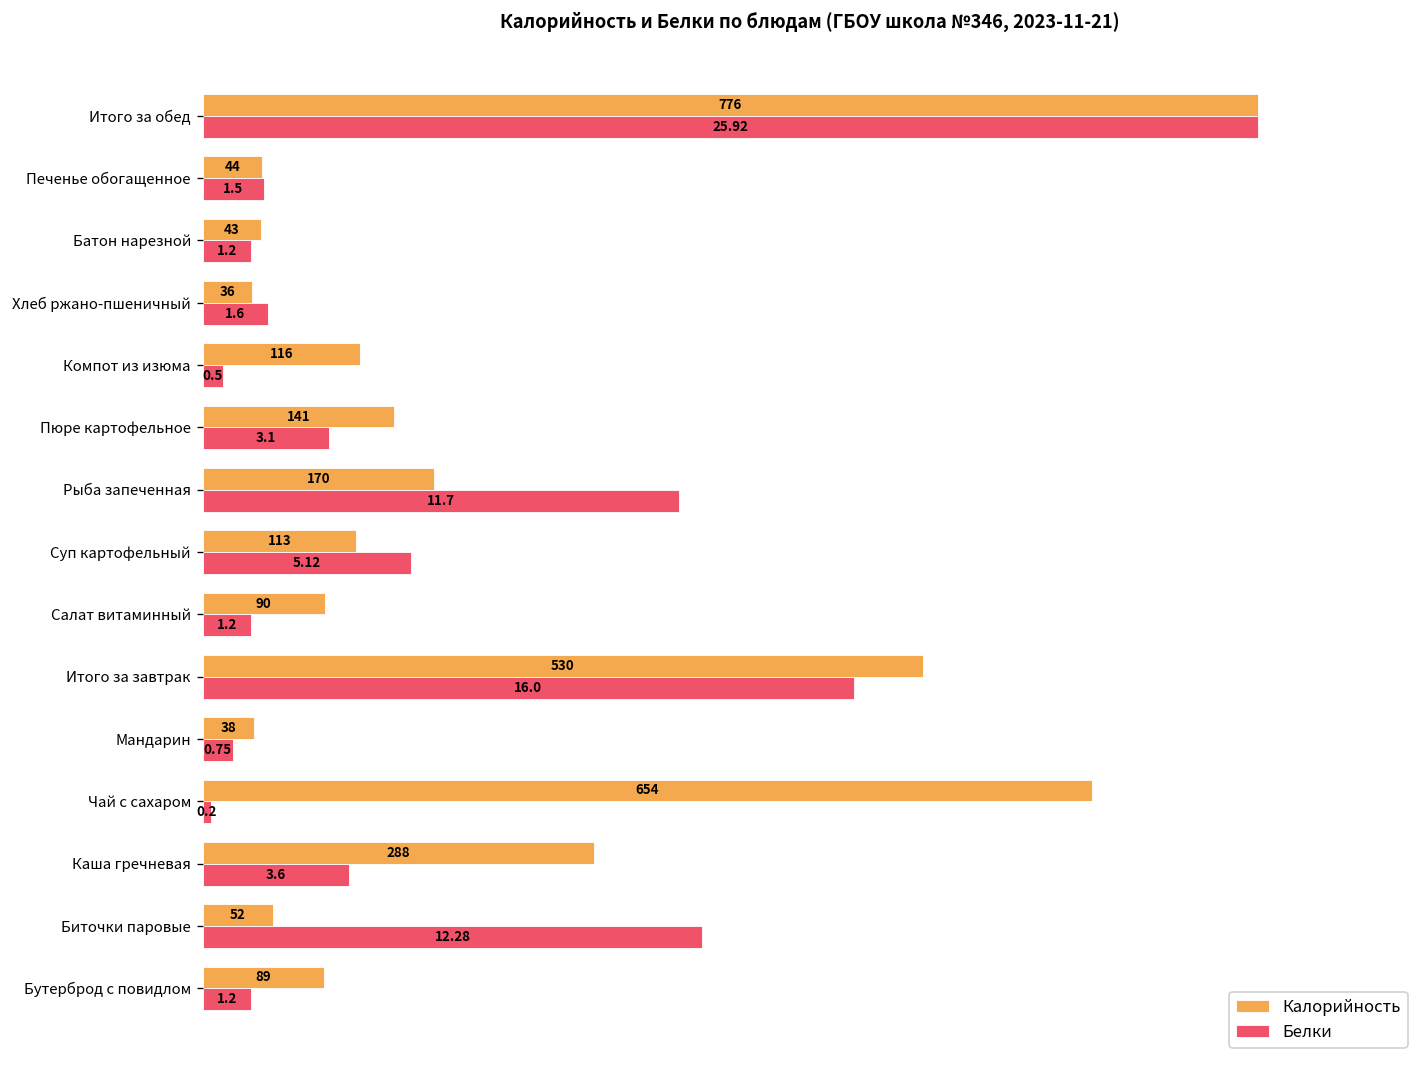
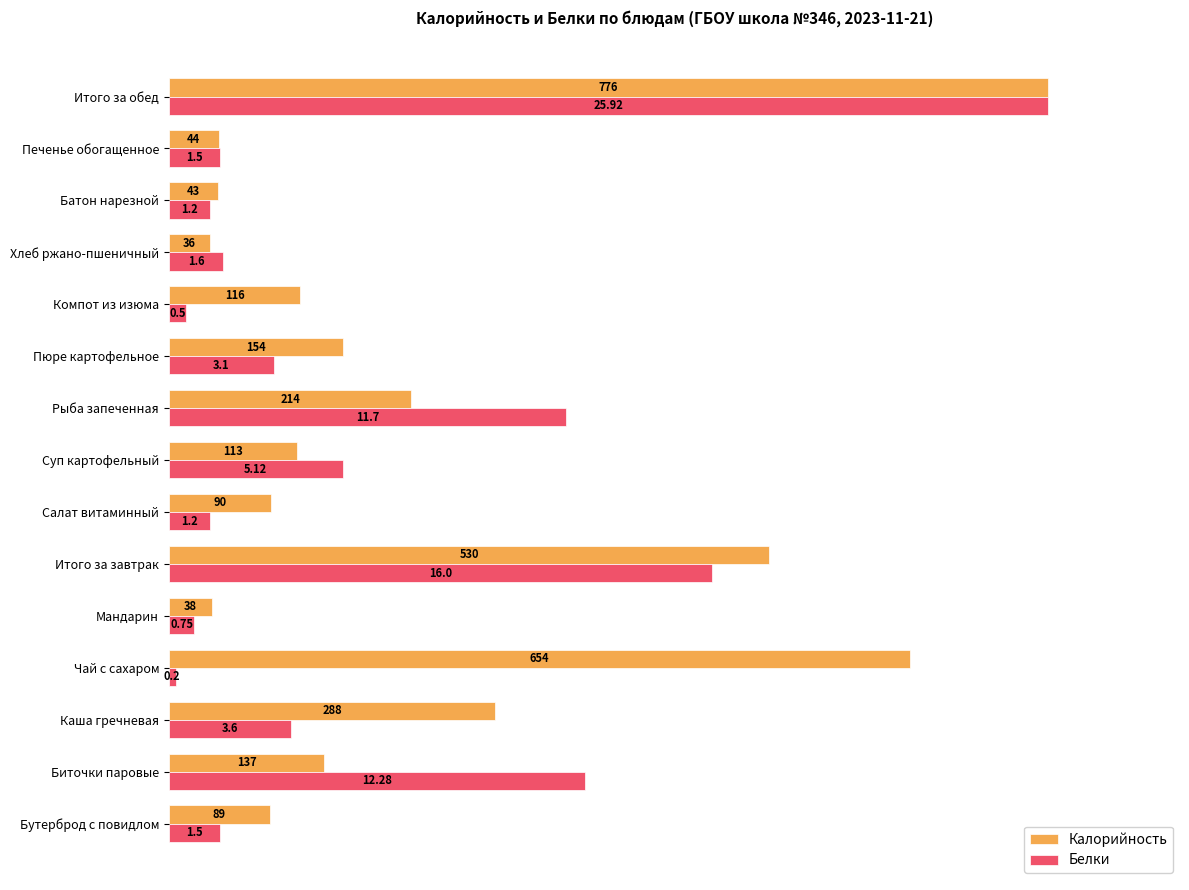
Калорийность, Пюре картофельное: 141 -> 154
Калорийность, Рыба запеченная: 170 -> 214
Калорийность, Биточки паровые: 52 -> 137
Белки, Бутерброд с повидлом: 1.2 -> 1.5
